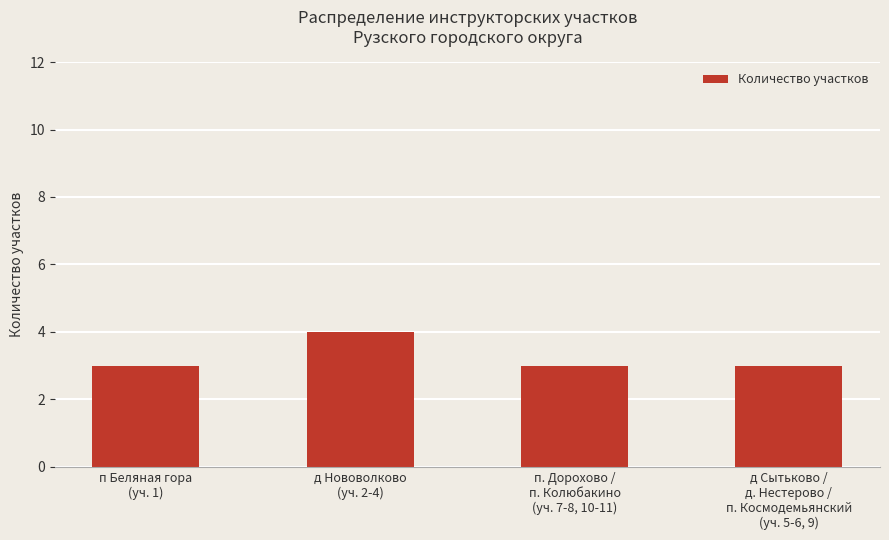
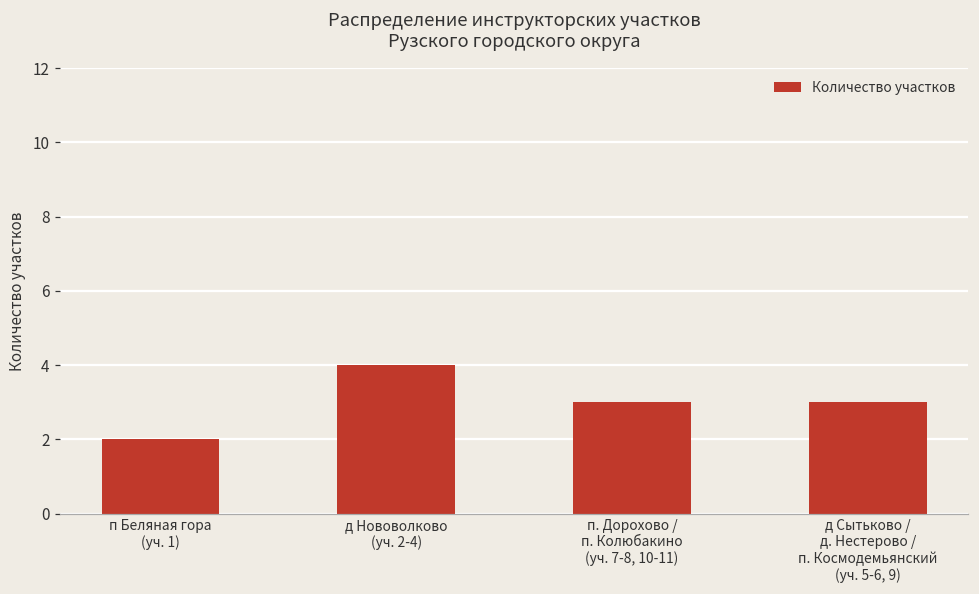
п Беляная гора (уч. 1): 3 -> 2
